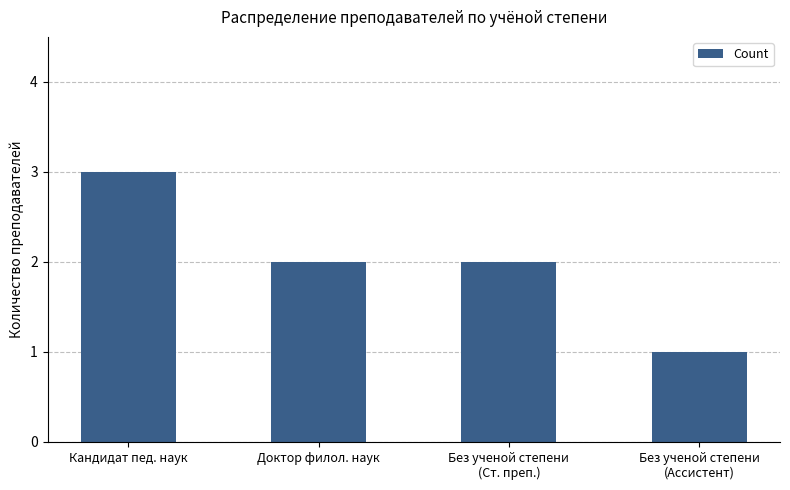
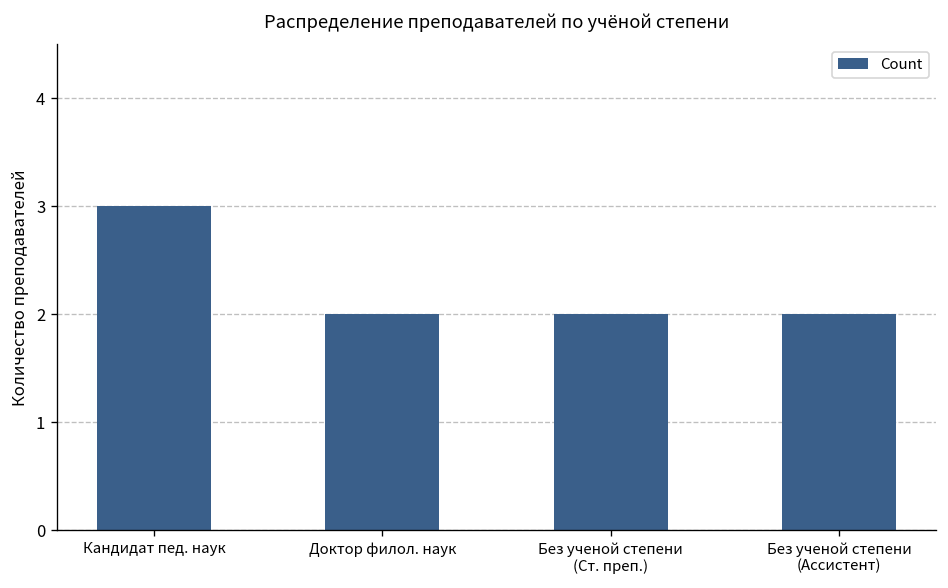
Без ученой степени (Ассистент): 1 -> 2
